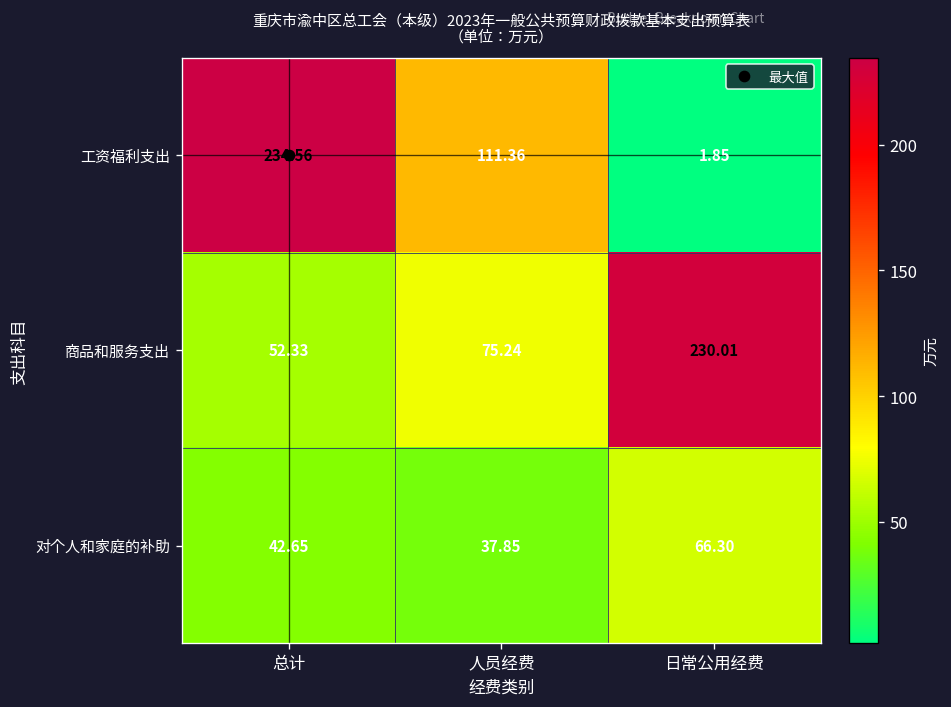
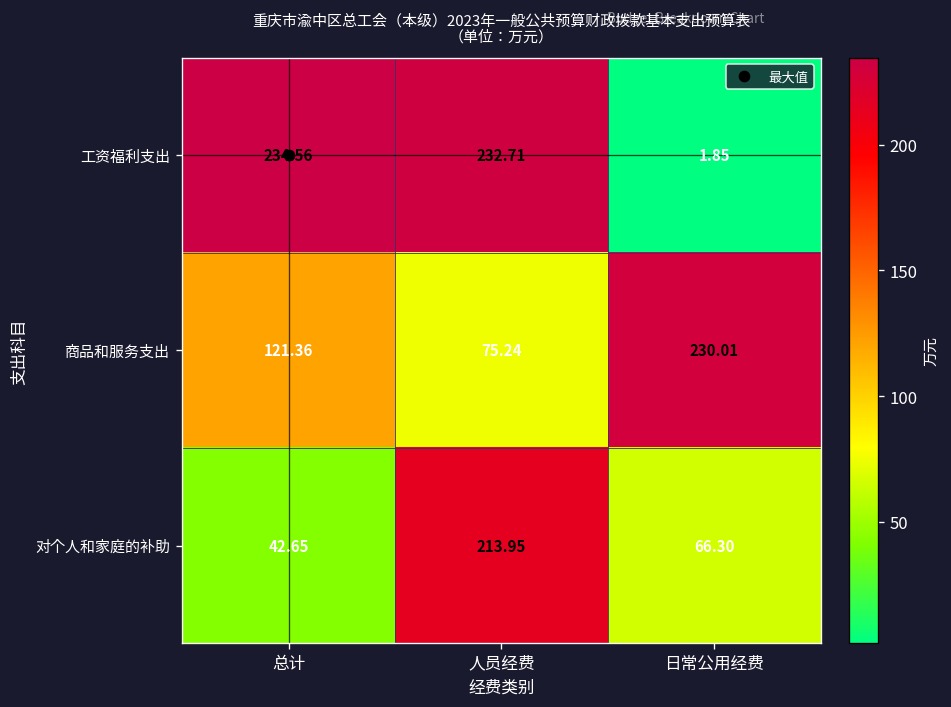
工资福利支出, 人员经费: 111.36 -> 232.71
商品和服务支出, 总计: 52.33 -> 121.36
对个人和家庭的补助, 人员经费: 37.85 -> 213.95
